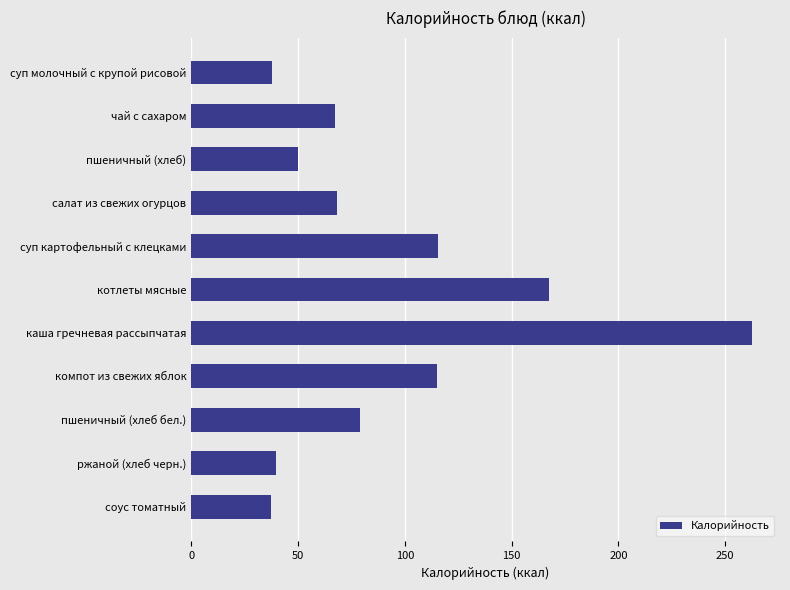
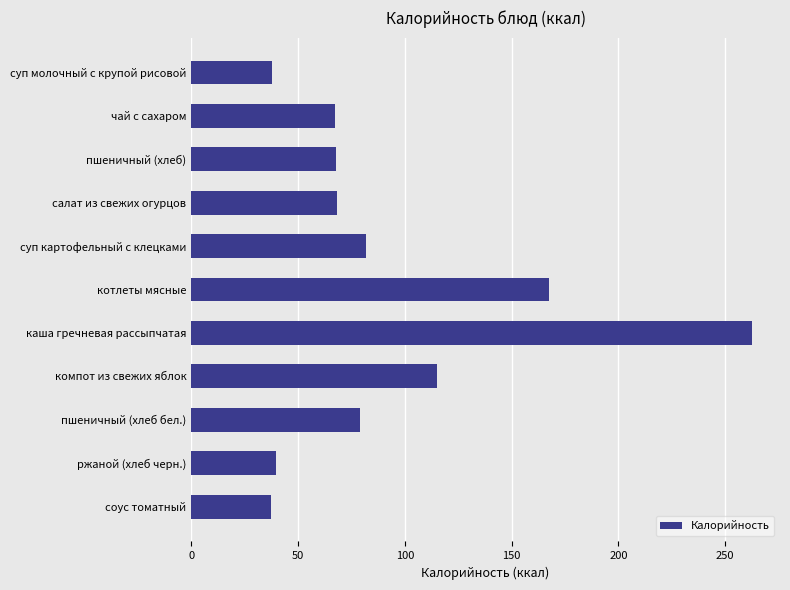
пшеничный (хлеб): 50 -> 68
суп картофельный с клецками: 115 -> 82
